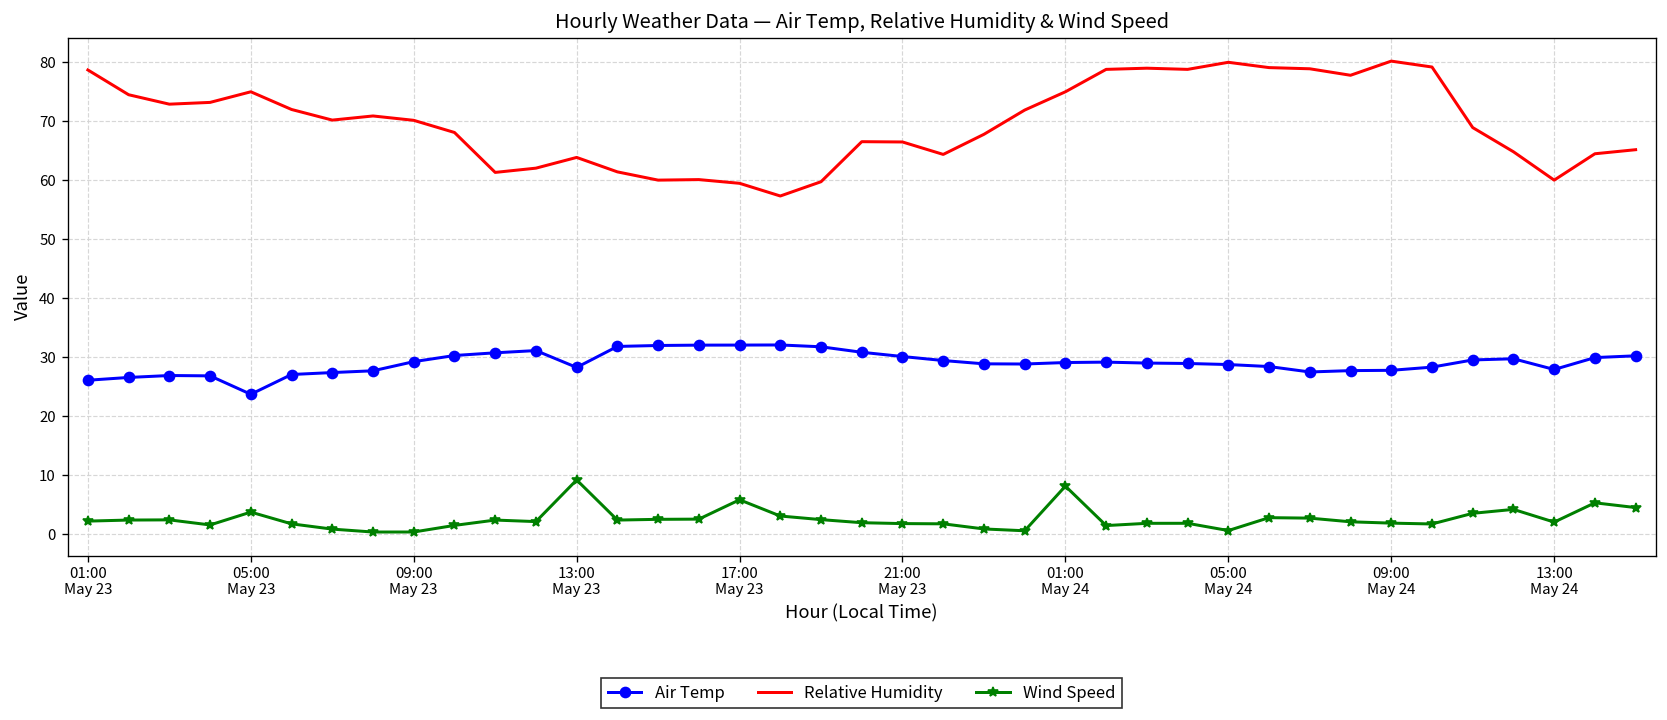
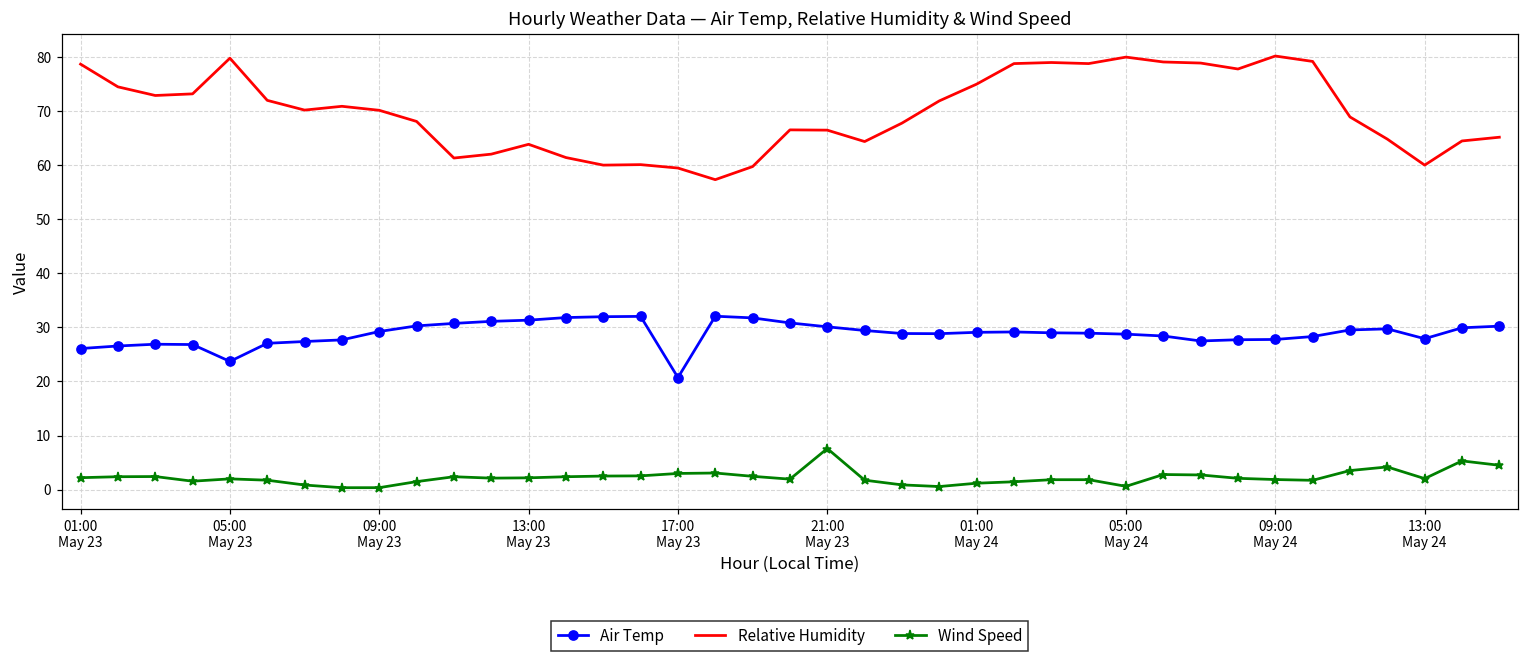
Relative Humidity, 05:00 May 23: 75 -> 80
Wind Speed, 05:00 May 23: 4 -> 2
Air Temp, 13:00 May 23: 28 -> 31
Wind Speed, 13:00 May 23: 9 -> 2
Air Temp, 17:00 May 23: 32 -> 21
Wind Speed, 17:00 May 23: 6 -> 3
Wind Speed, 21:00 May 23: 2 -> 8
Wind Speed, 01:00 May 24: 8 -> 1
